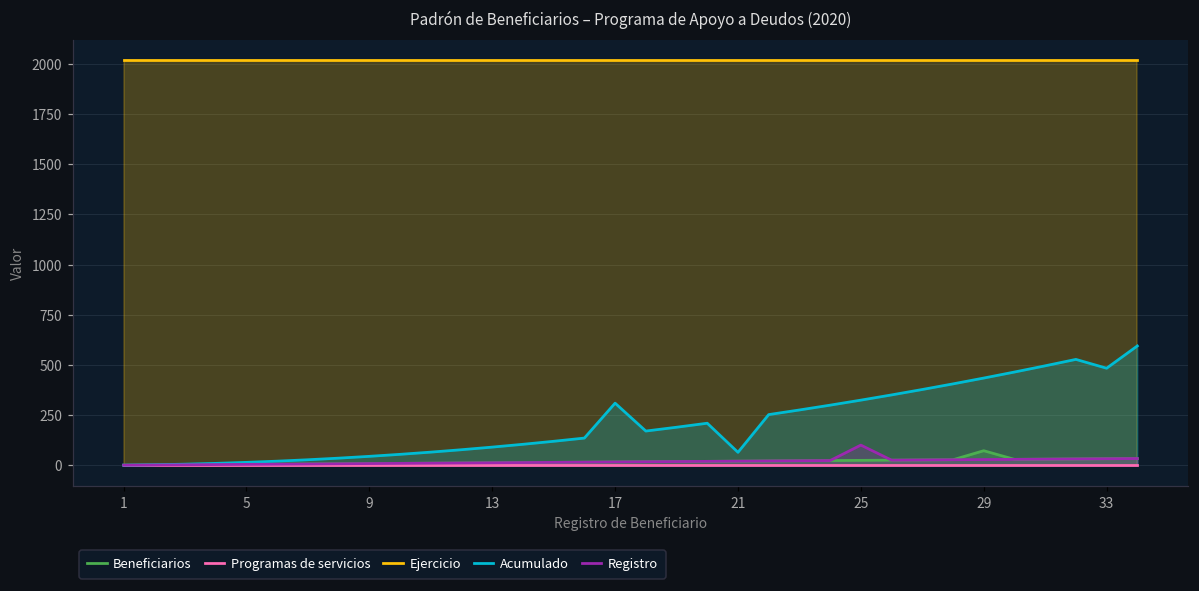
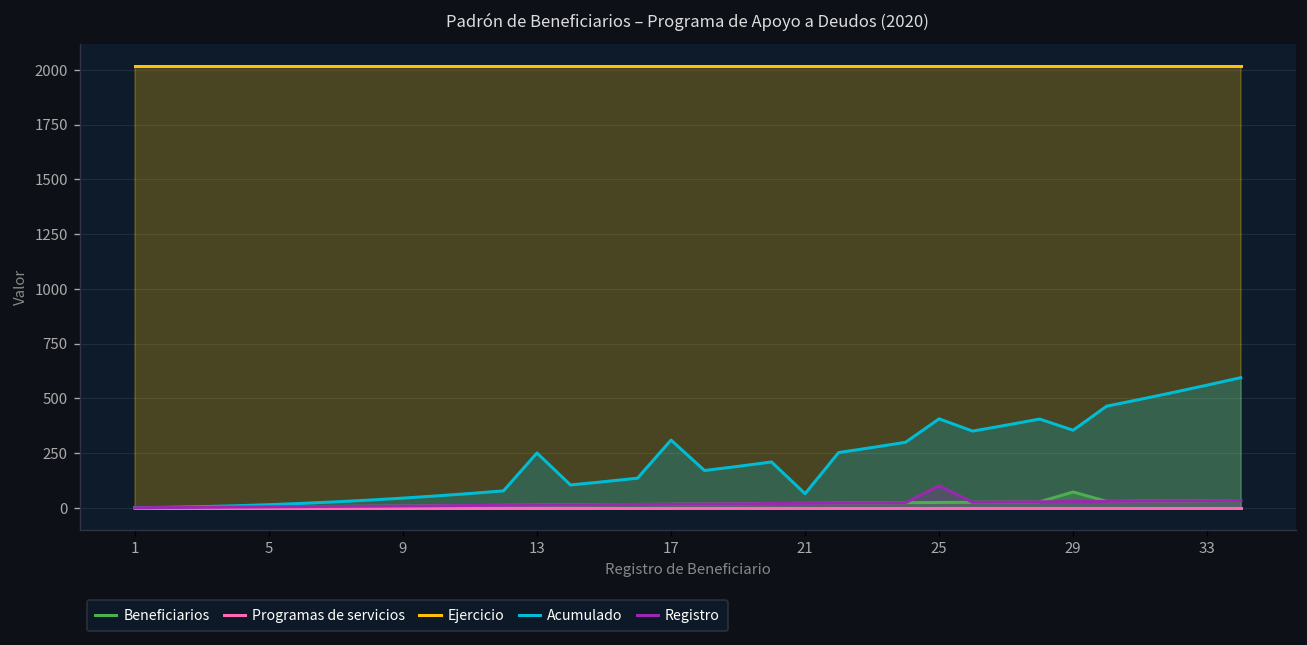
Acumulado, 13: 90 -> 250
Acumulado, 25: 330 -> 410
Acumulado, 29: 440 -> 360
Acumulado, 33: 480 -> 560
